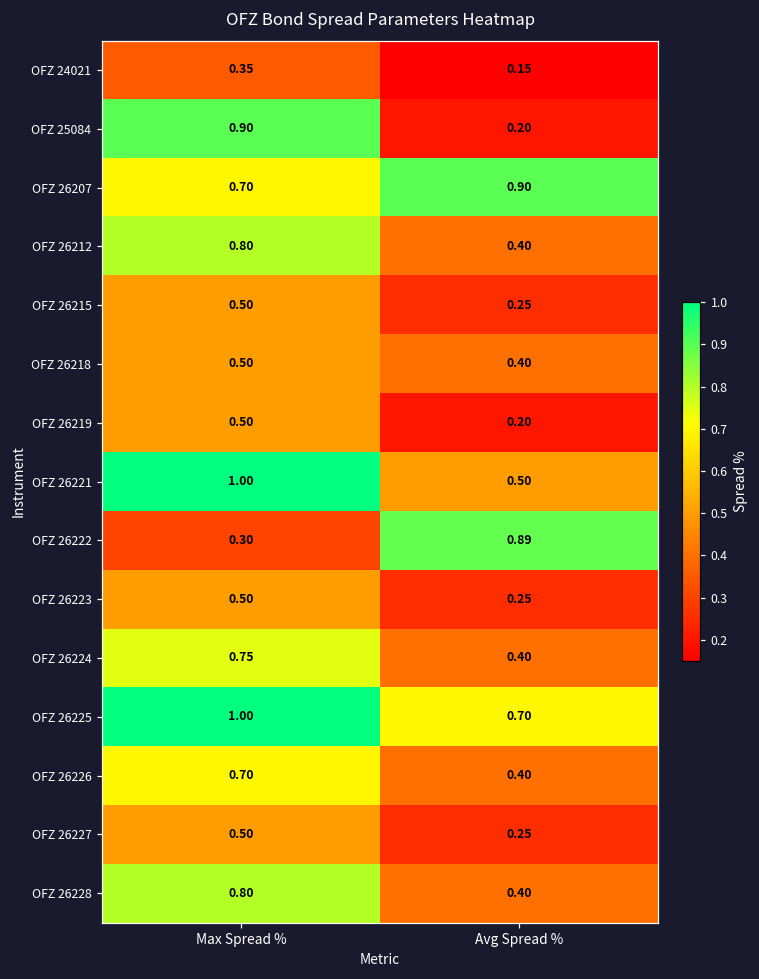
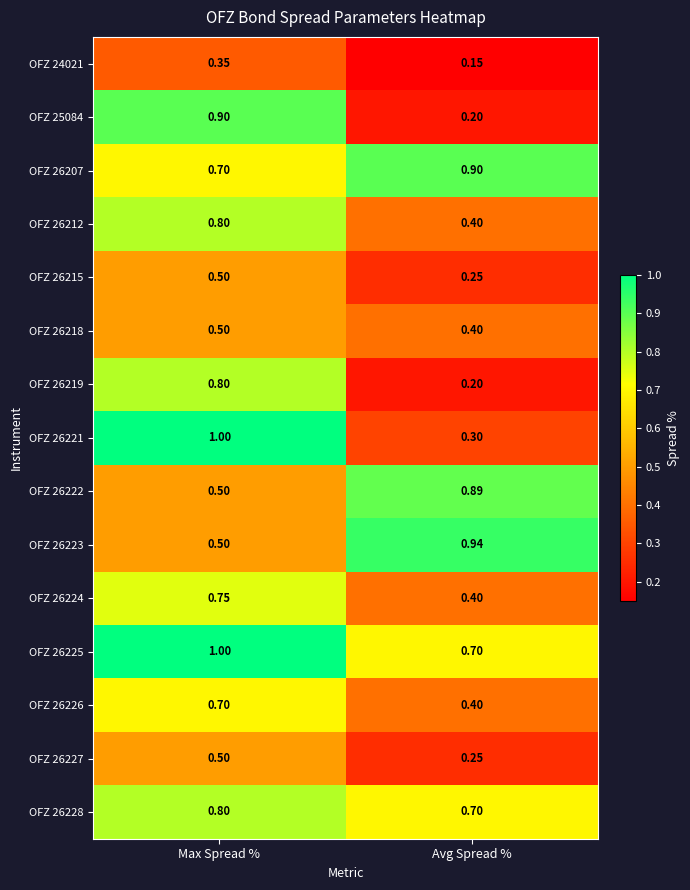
OFZ 26219, Max Spread %: 0.50 -> 0.80
OFZ 26221, Avg Spread %: 0.50 -> 0.30
OFZ 26222, Max Spread %: 0.30 -> 0.50
OFZ 26223, Avg Spread %: 0.25 -> 0.94
OFZ 26228, Avg Spread %: 0.40 -> 0.70
